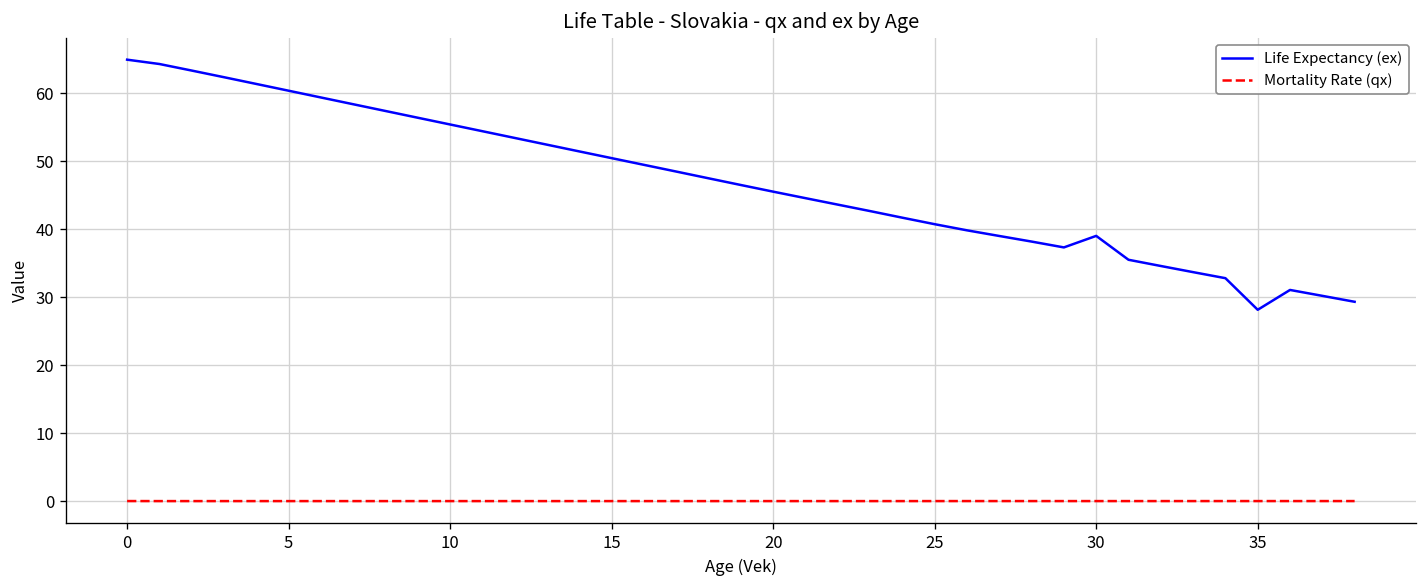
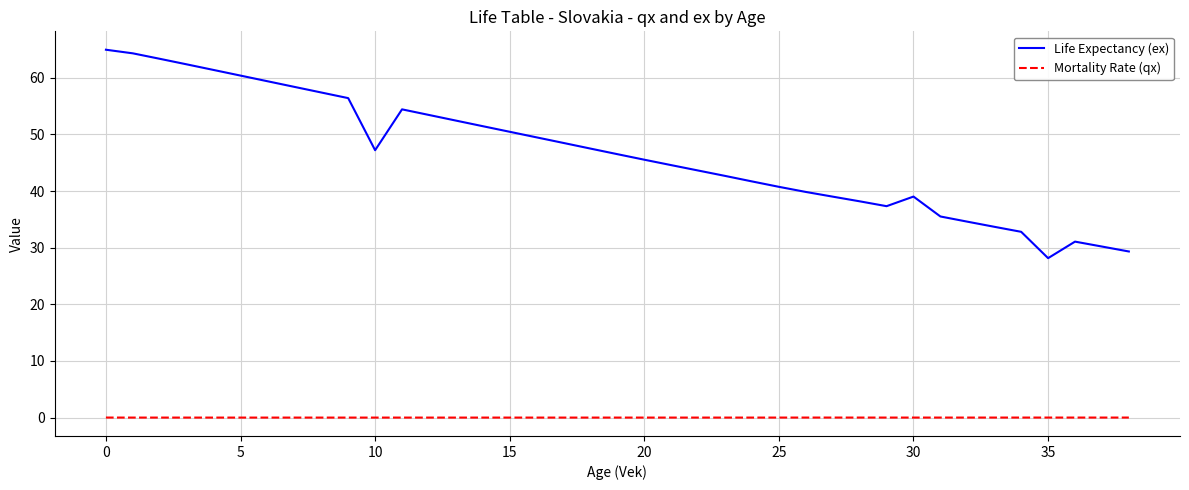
Life Expectancy (ex), 10: 55 -> 47
